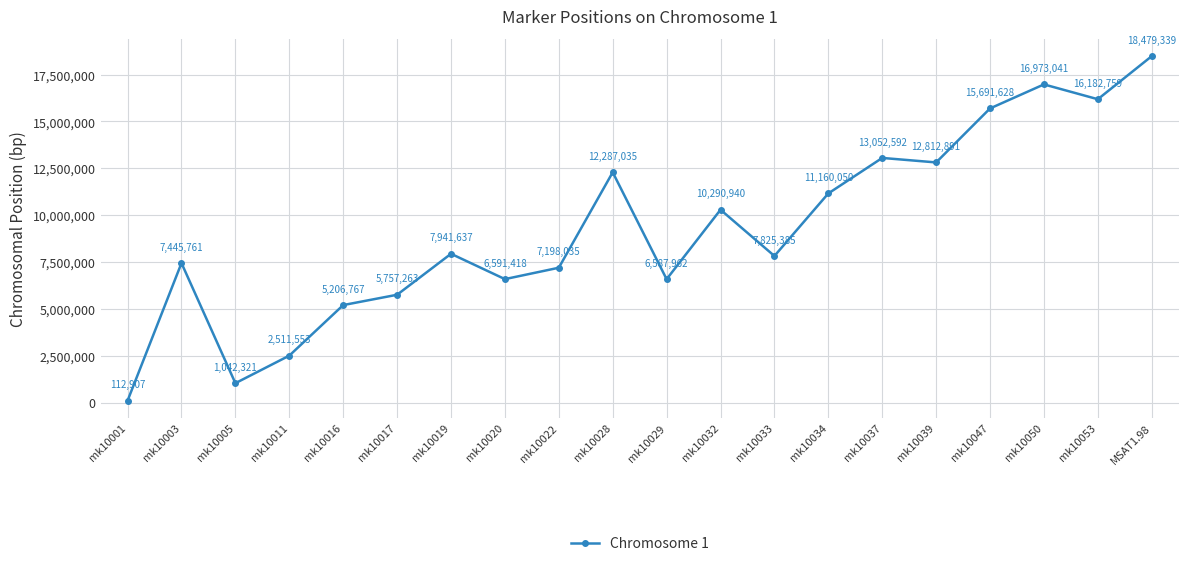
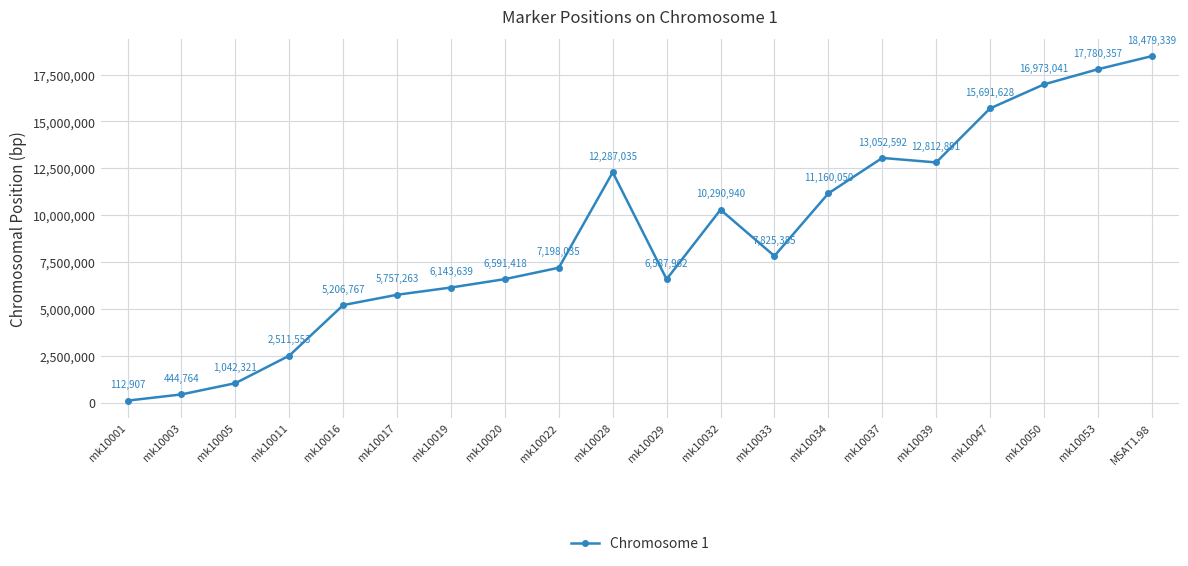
mk10003: 7,445,761 -> 444,764
mk10019: 7,941,637 -> 6,143,639
mk10053: 16,182,759 -> 17,780,357
